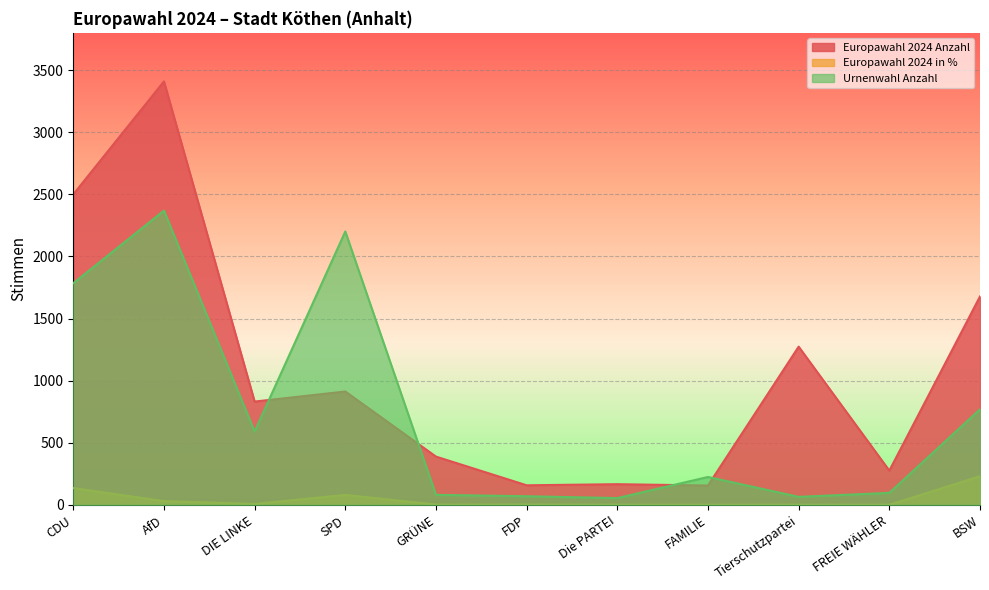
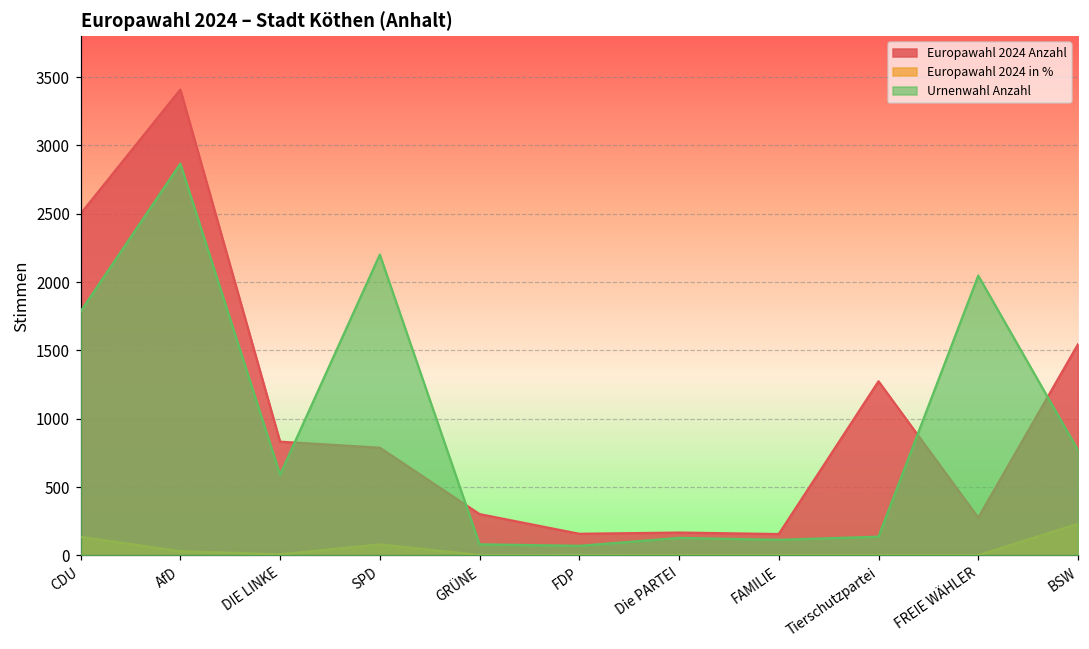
Urnenwahl Anzahl, AfD: 2370 -> 2870
Europawahl 2024 Anzahl, SPD: 910 -> 790
Europawahl 2024 Anzahl, GRÜNE: 390 -> 300
Urnenwahl Anzahl, Die PARTEI: 60 -> 130
Urnenwahl Anzahl, FAMILIE: 230 -> 110
Urnenwahl Anzahl, Tierschutzpartei: 70 -> 140
Urnenwahl Anzahl, FREIE WÄHLER: 100 -> 2050
Europawahl 2024 Anzahl, BSW: 1680 -> 1550
